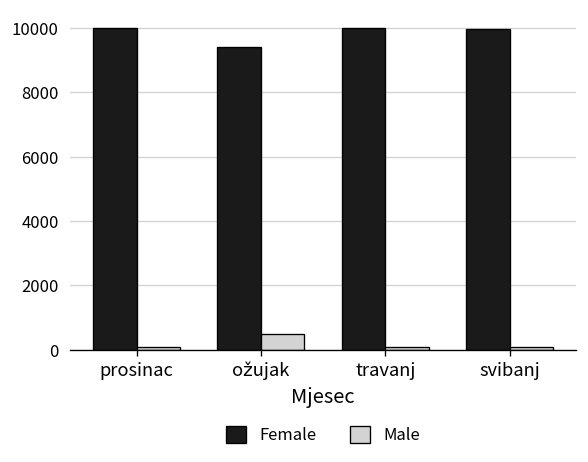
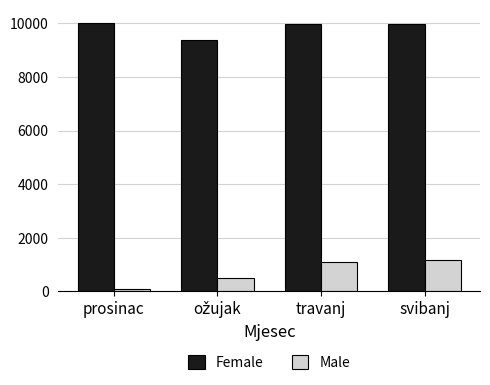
Male, travanj: 100 -> 1100
Male, svibanj: 100 -> 1200
